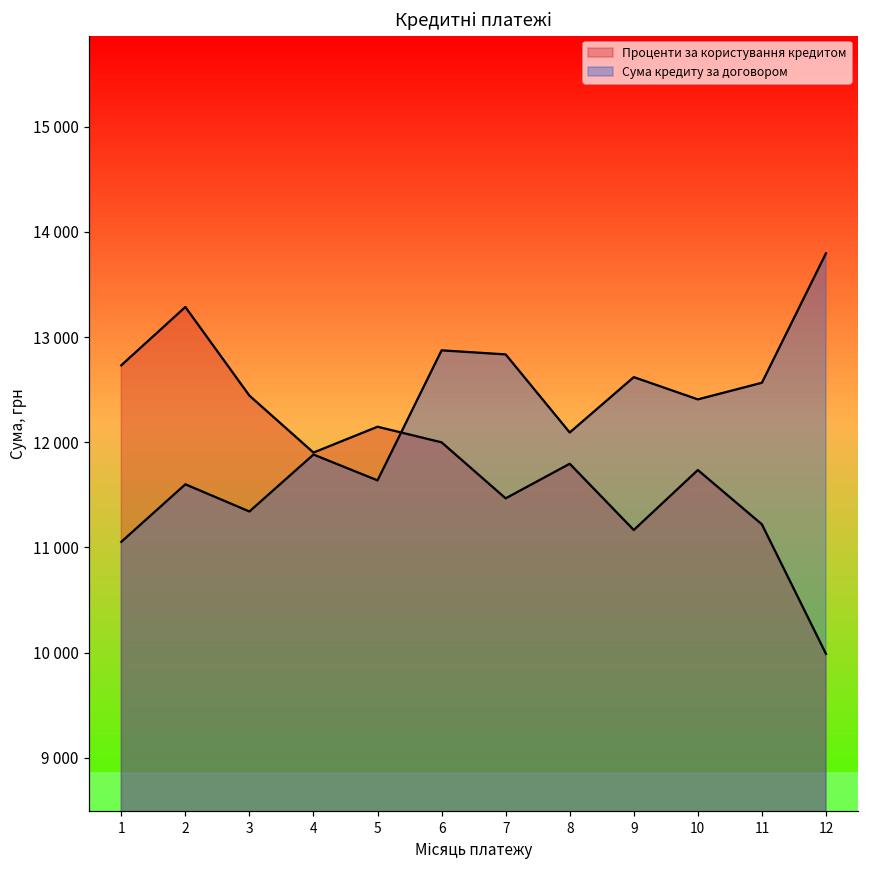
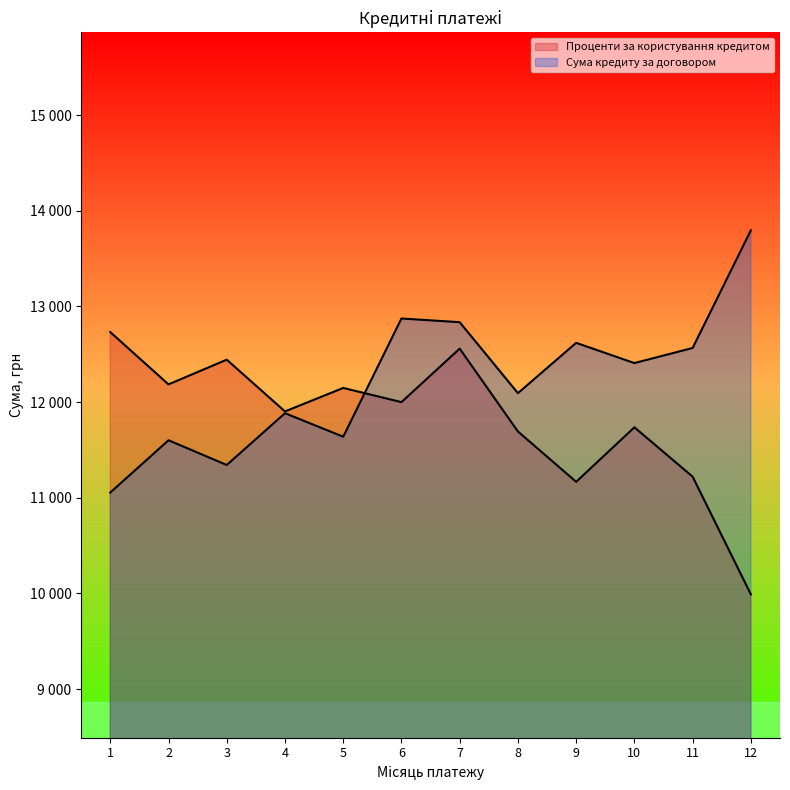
Проценти за користування кредитом, 2: 13300 -> 12200
Проценти за користування кредитом, 7: 11500 -> 12600
Проценти за користування кредитом, 8: 11800 -> 11700
